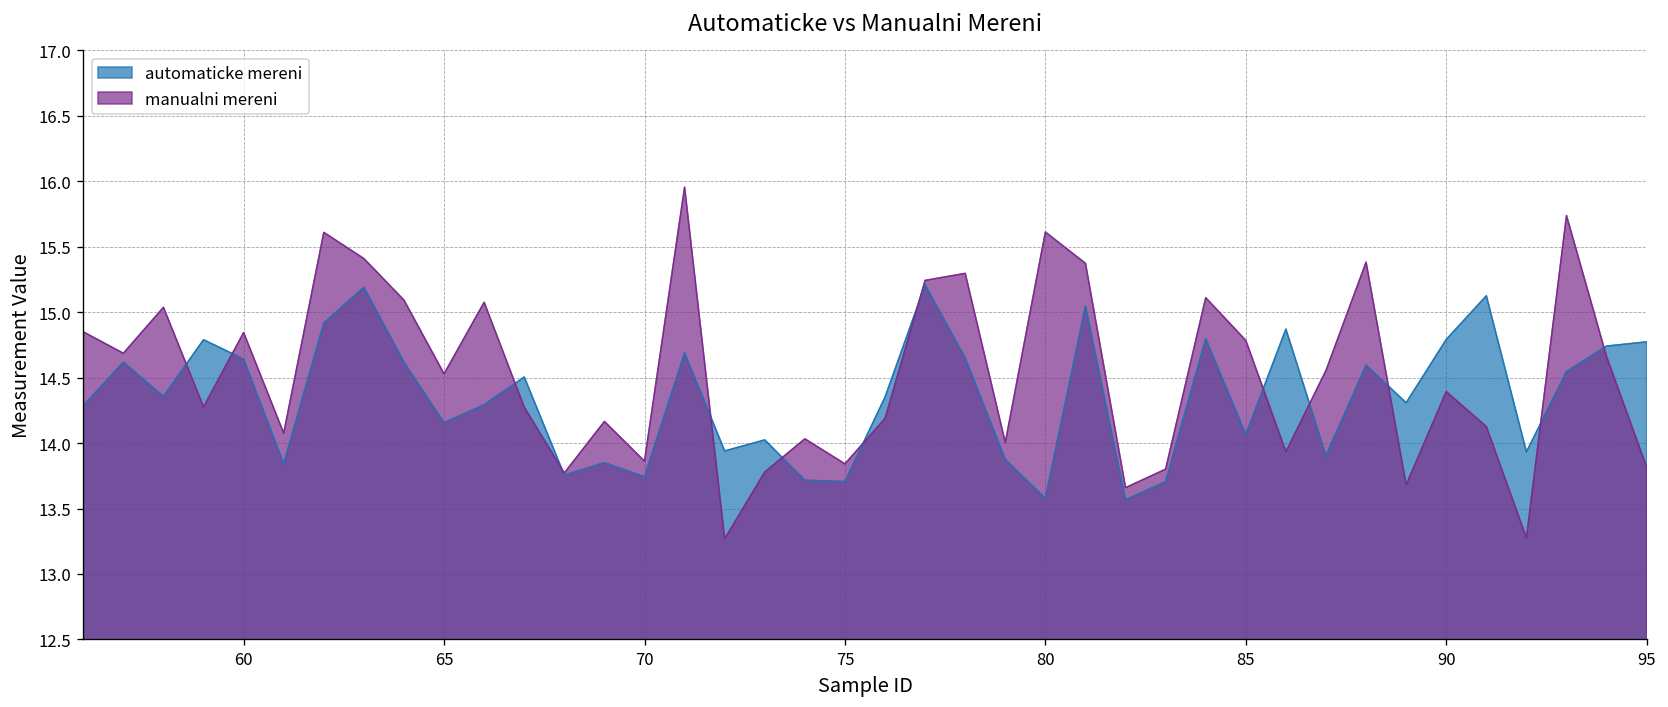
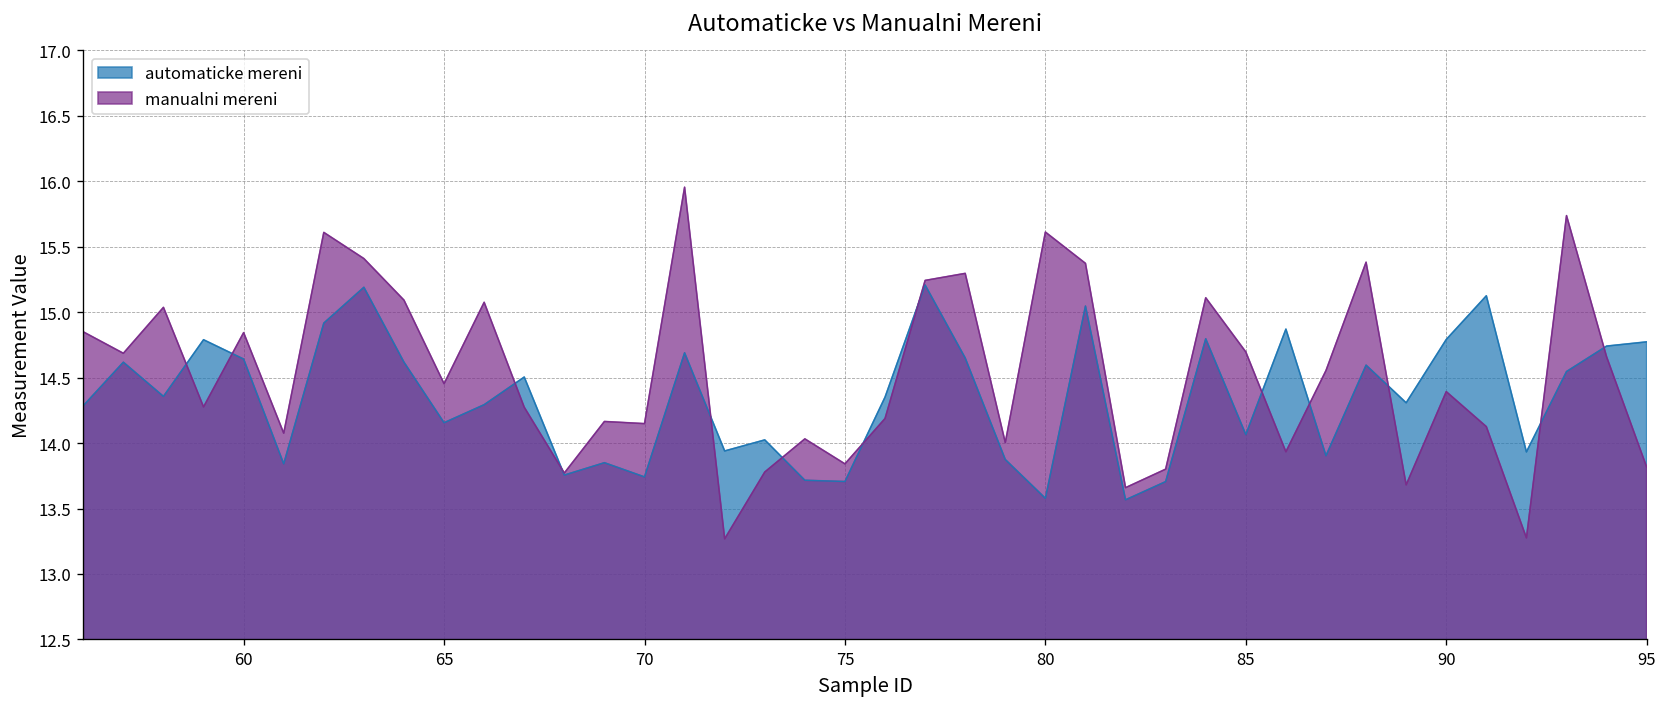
manualni mereni, 65: 14.53 -> 14.45
manualni mereni, 70: 13.86 -> 14.15
manualni mereni, 85: 14.78 -> 14.70
